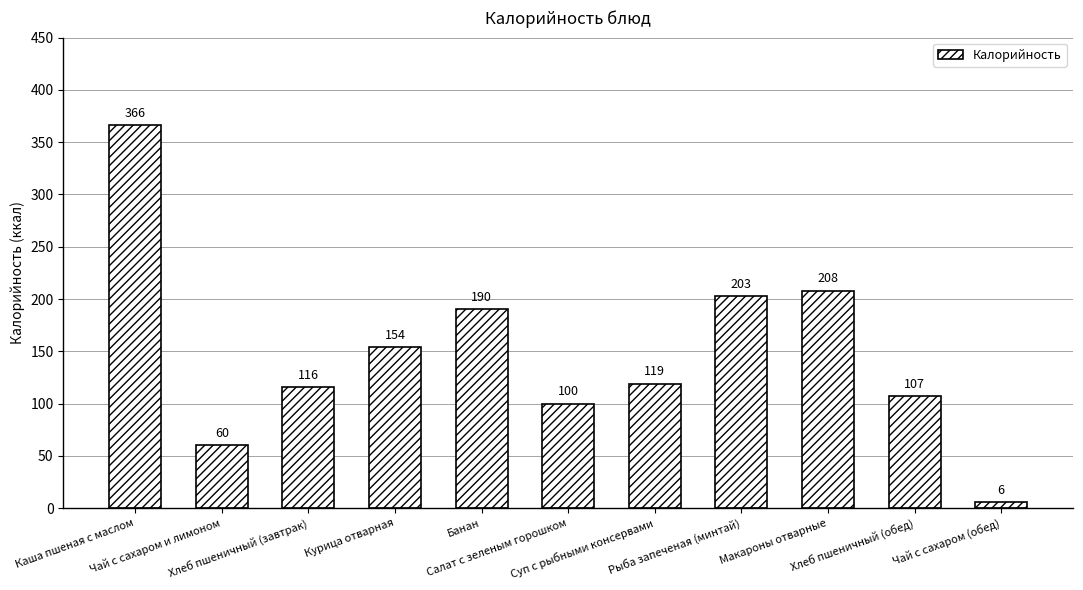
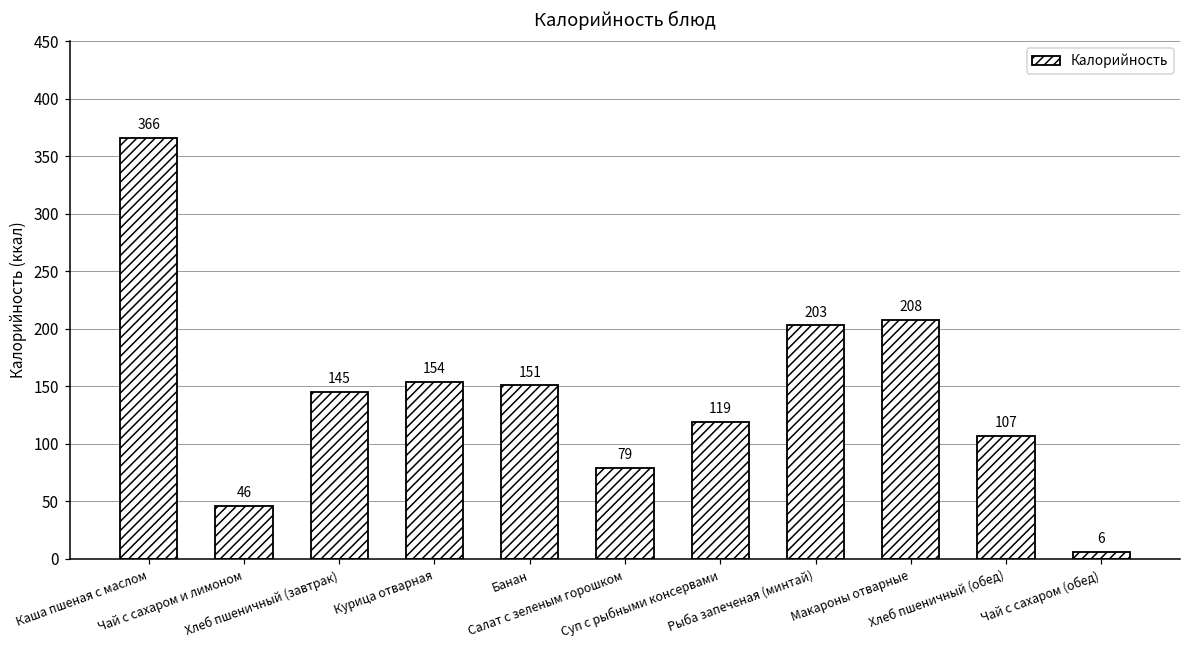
Чай с сахаром и лимоном: 60 -> 46
Хлеб пшеничный (завтрак): 116 -> 145
Банан: 190 -> 151
Салат с зеленым горошком: 100 -> 79
